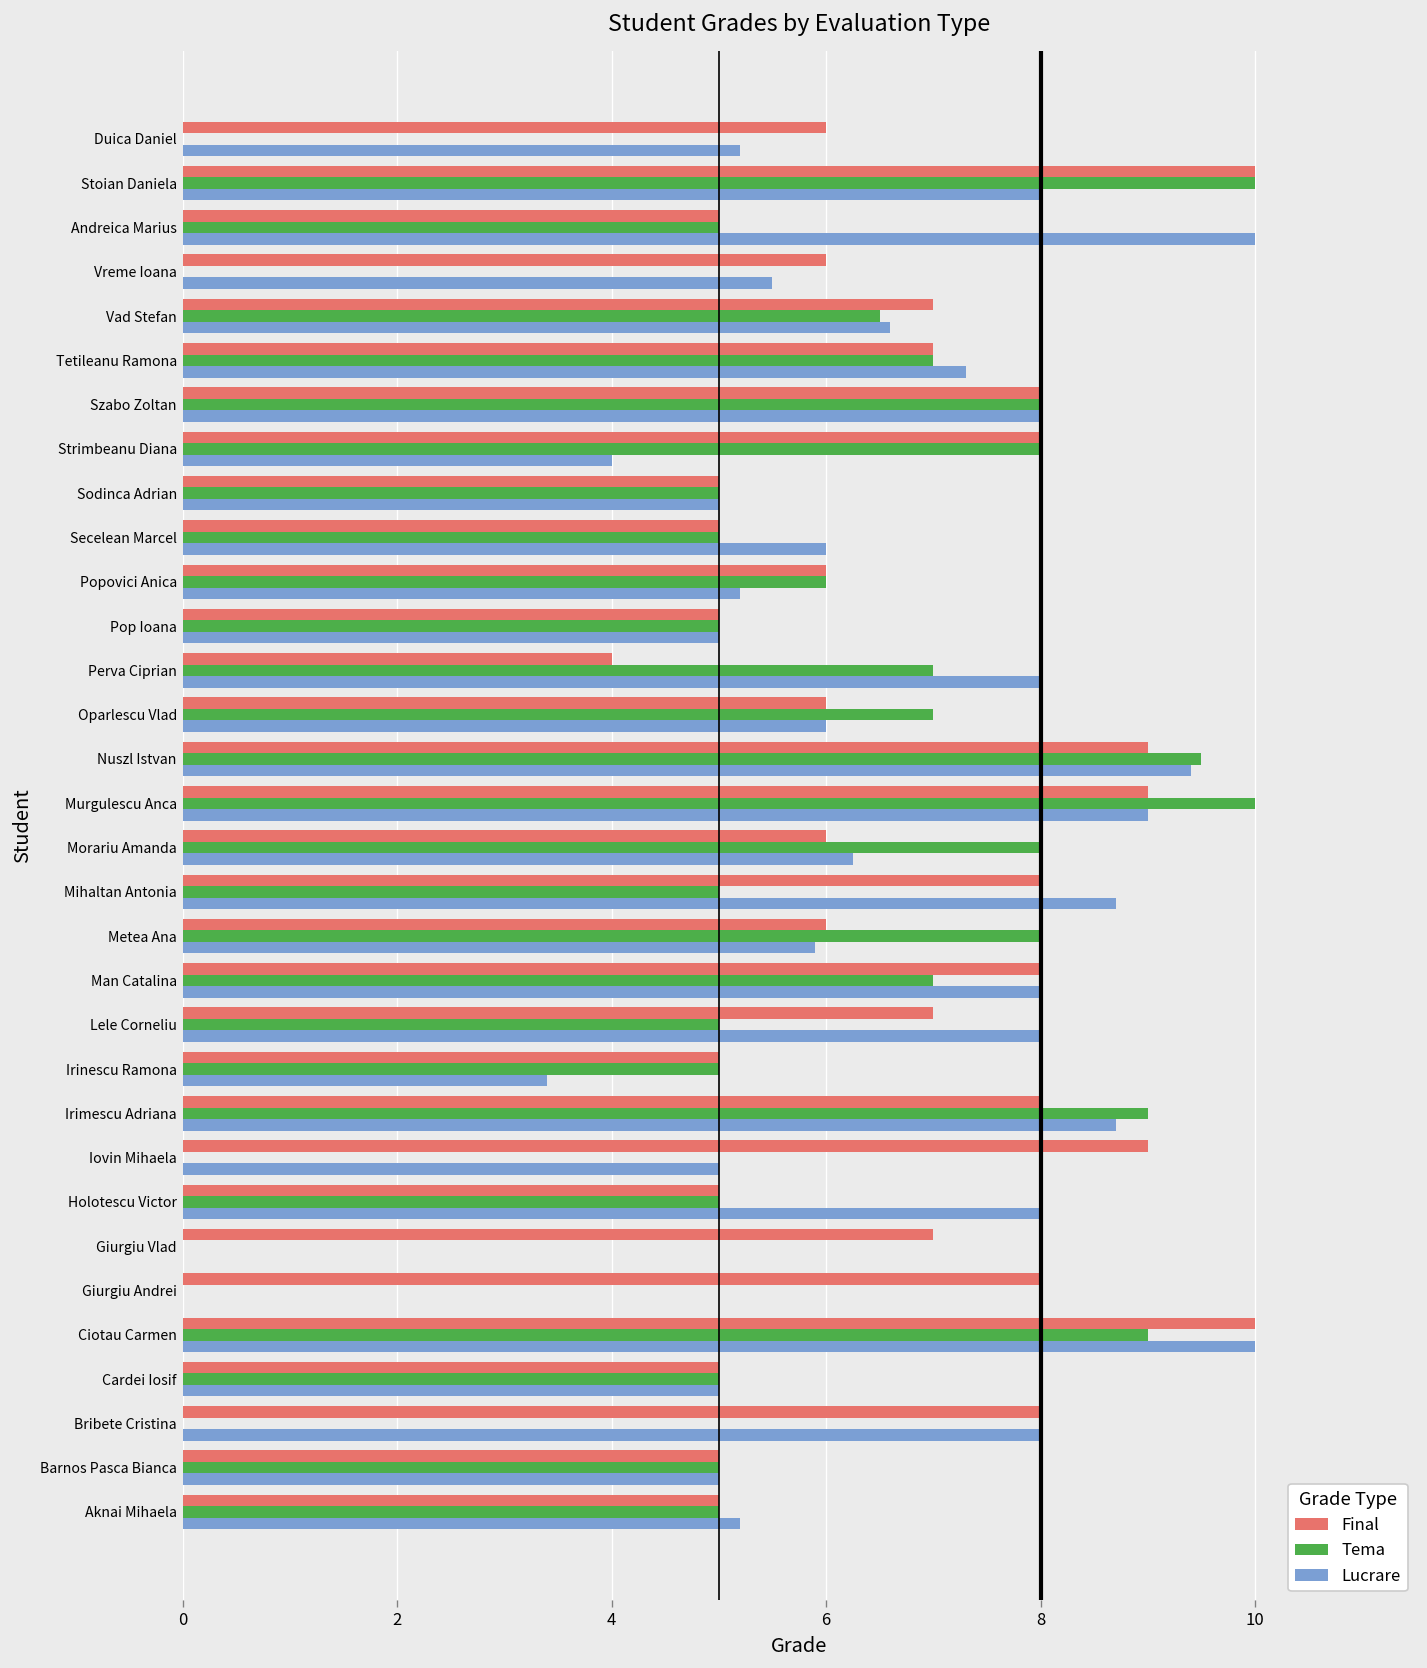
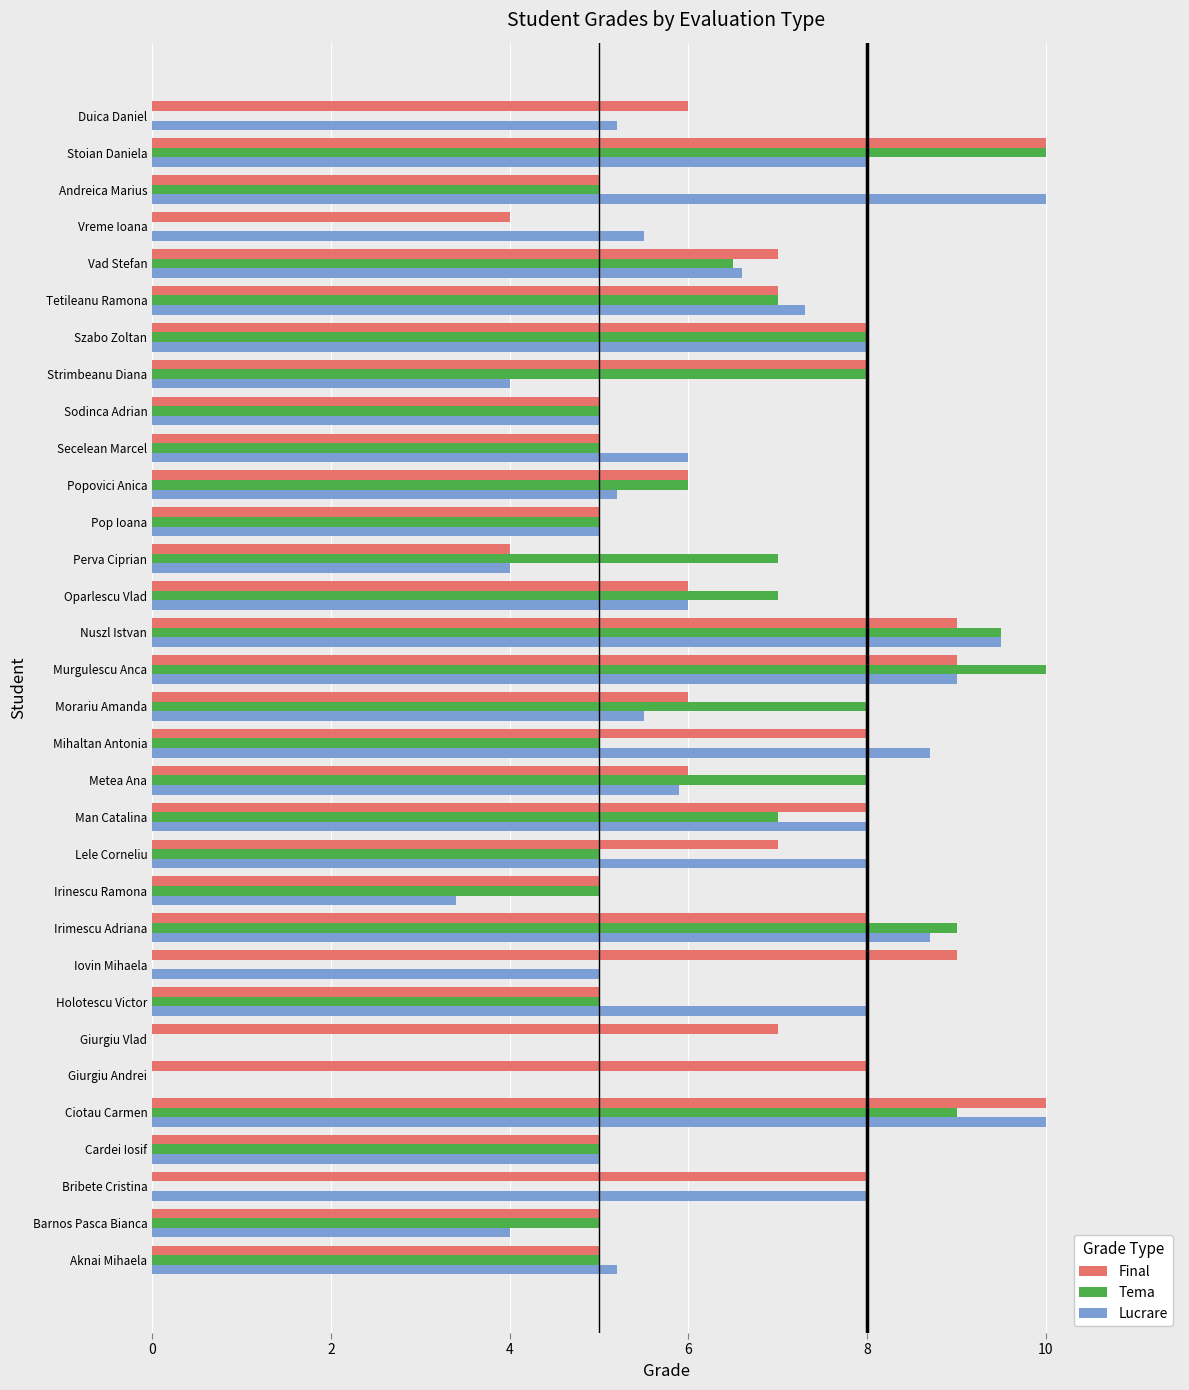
Final, Vreme Ioana: 6 -> 4
Lucrare, Perva Ciprian: 8 -> 4
Lucrare, Nuszl Istvan: 9.4 -> 9.5
Lucrare, Morariu Amanda: 6.3 -> 5.5
Lucrare, Barnos Pasca Bianca: 5 -> 4
